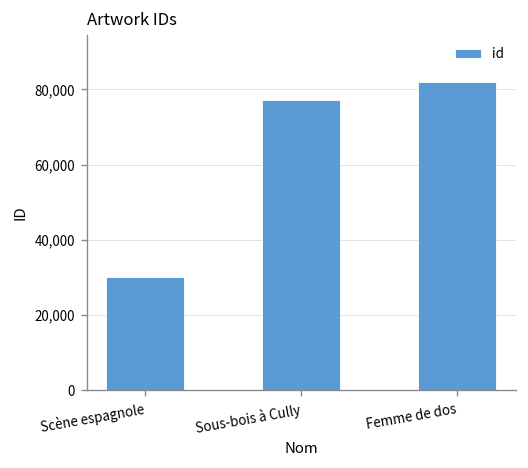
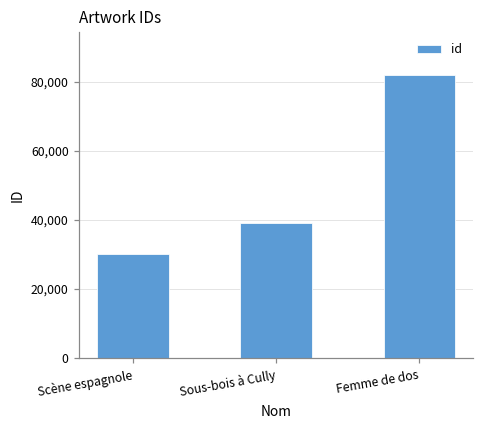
Sous-bois à Cully: 77,000 -> 39,000
